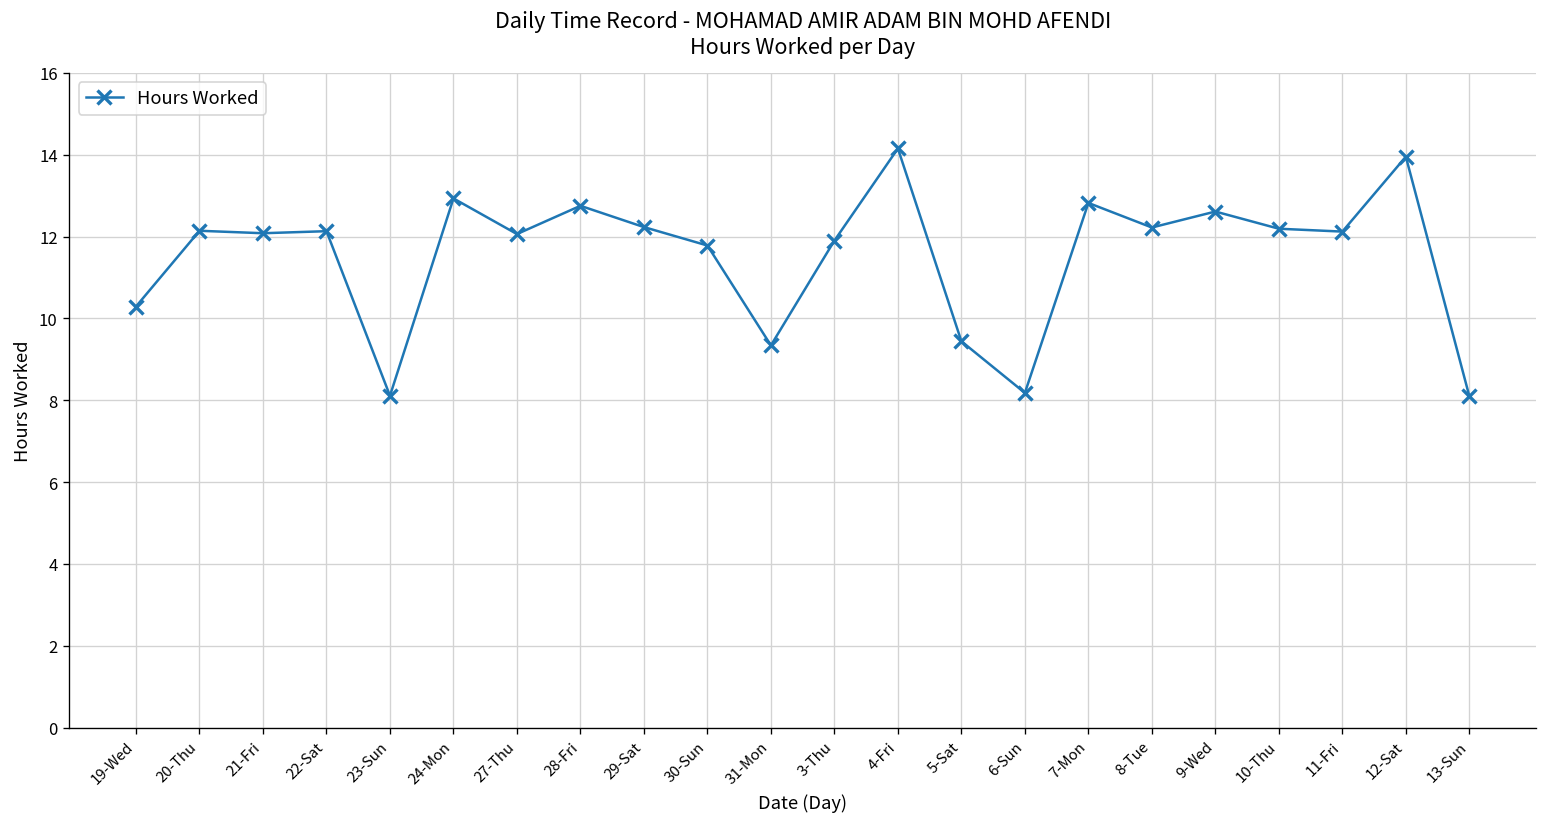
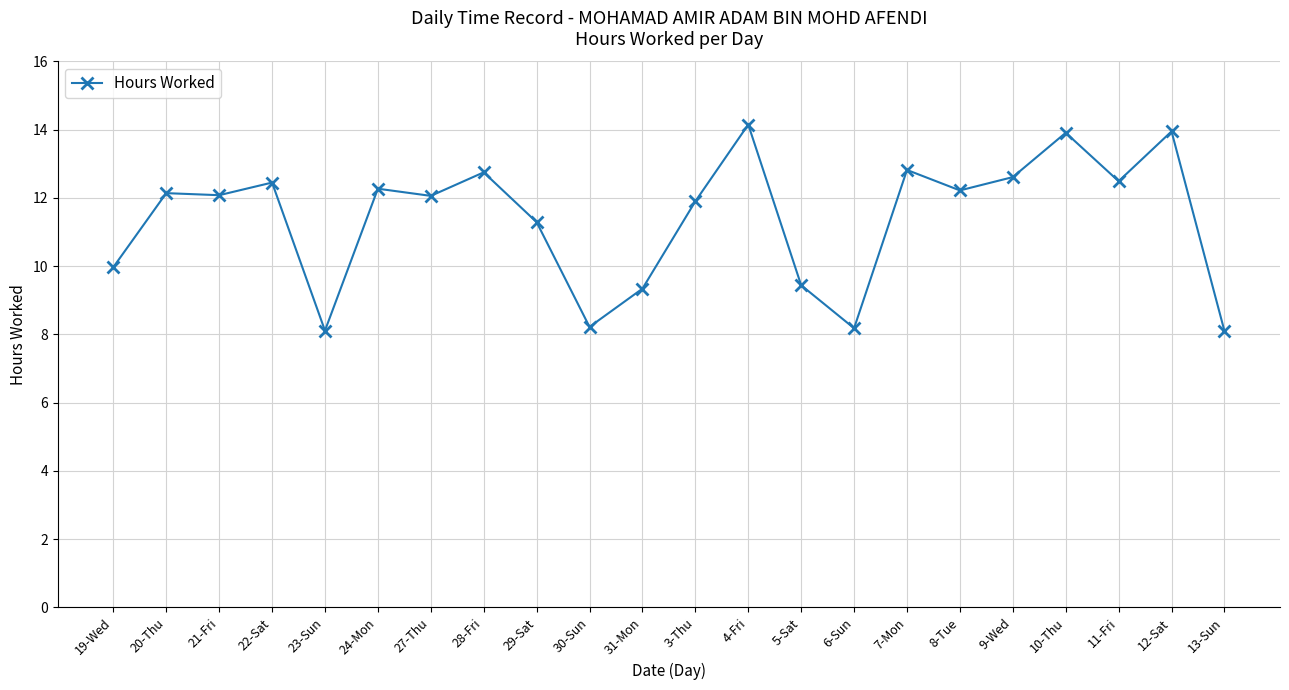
19-Wed: 10.3 -> 10.0
22-Sat: 12.1 -> 12.5
24-Mon: 12.9 -> 12.3
29-Sat: 12.2 -> 11.3
30-Sun: 11.8 -> 8.2
10-Thu: 12.2 -> 13.9
11-Fri: 12.1 -> 12.5
